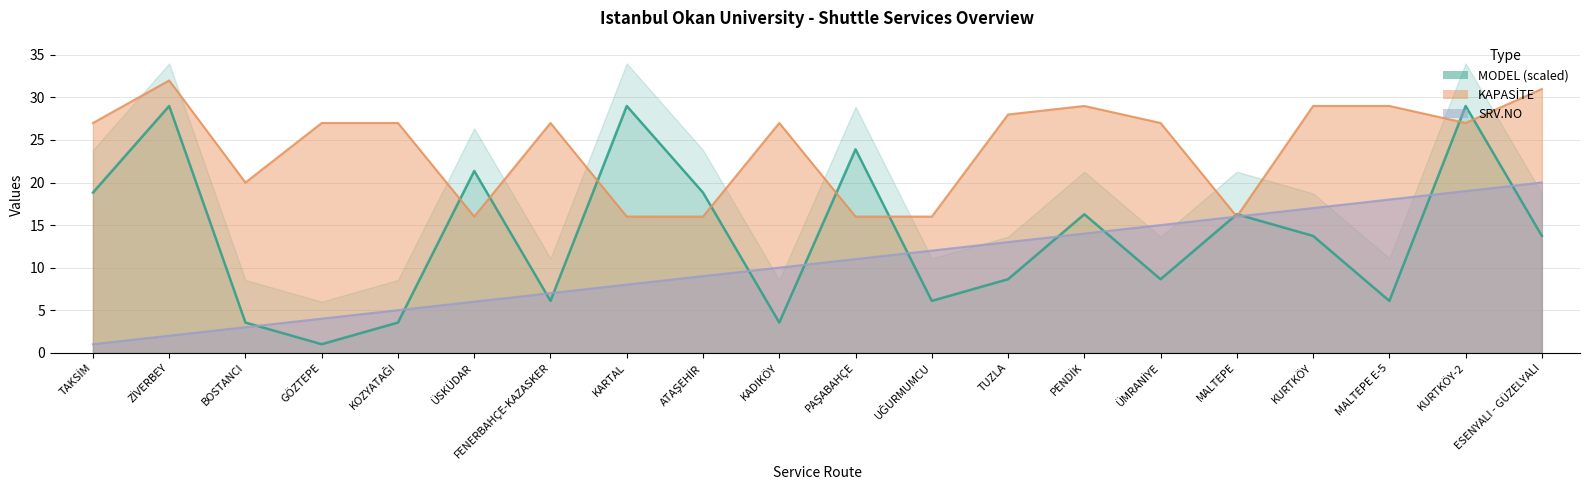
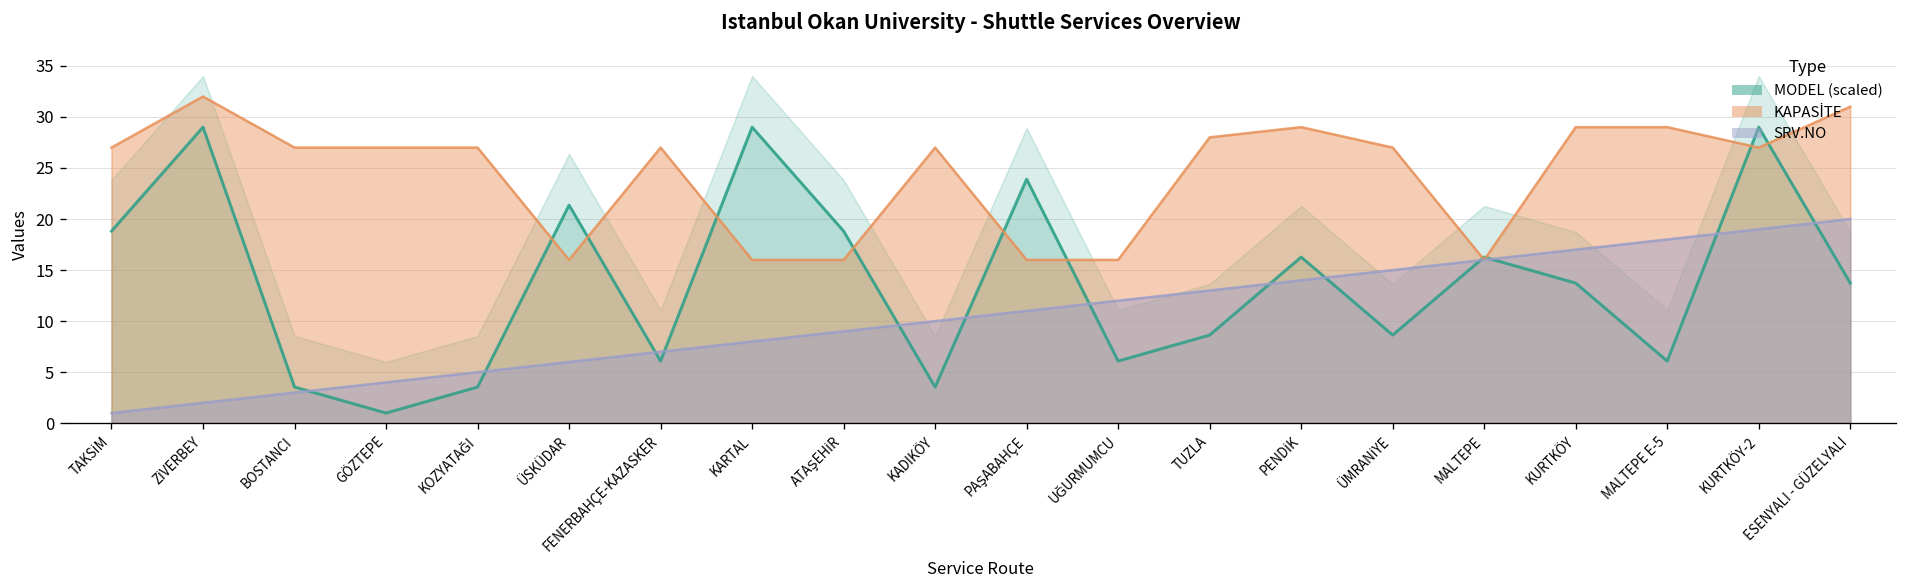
KAPASİTE, BOSTANCI: 20 -> 27
